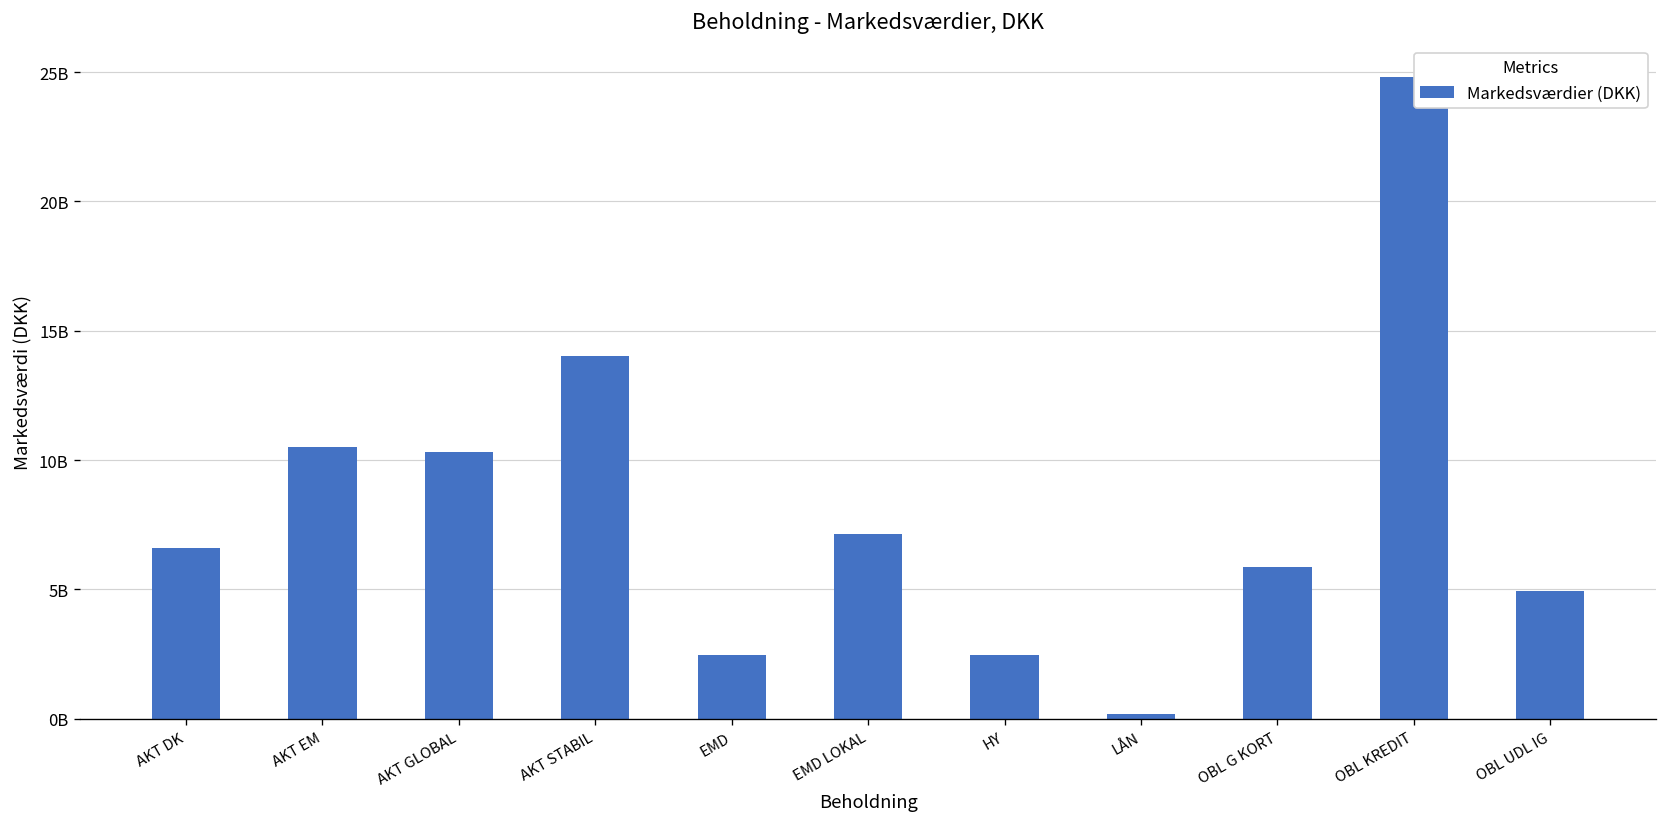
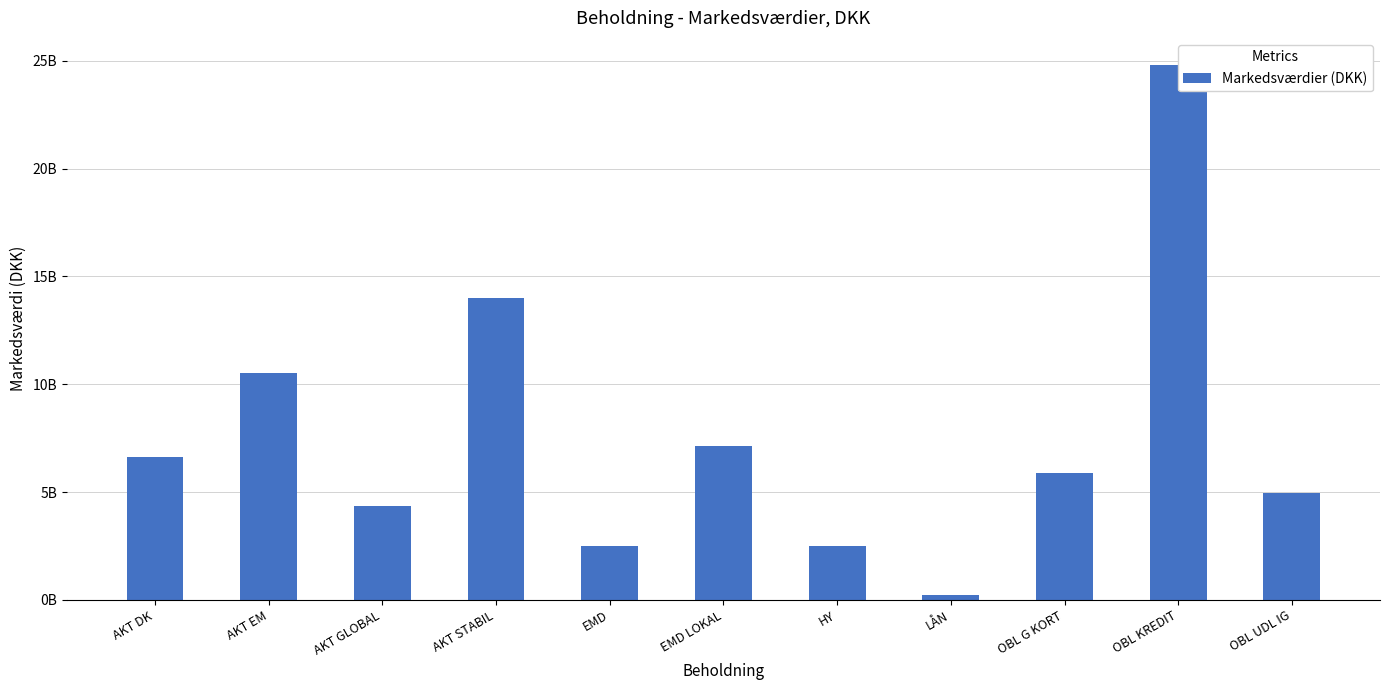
AKT GLOBAL: 10300000000 -> 4300000000
